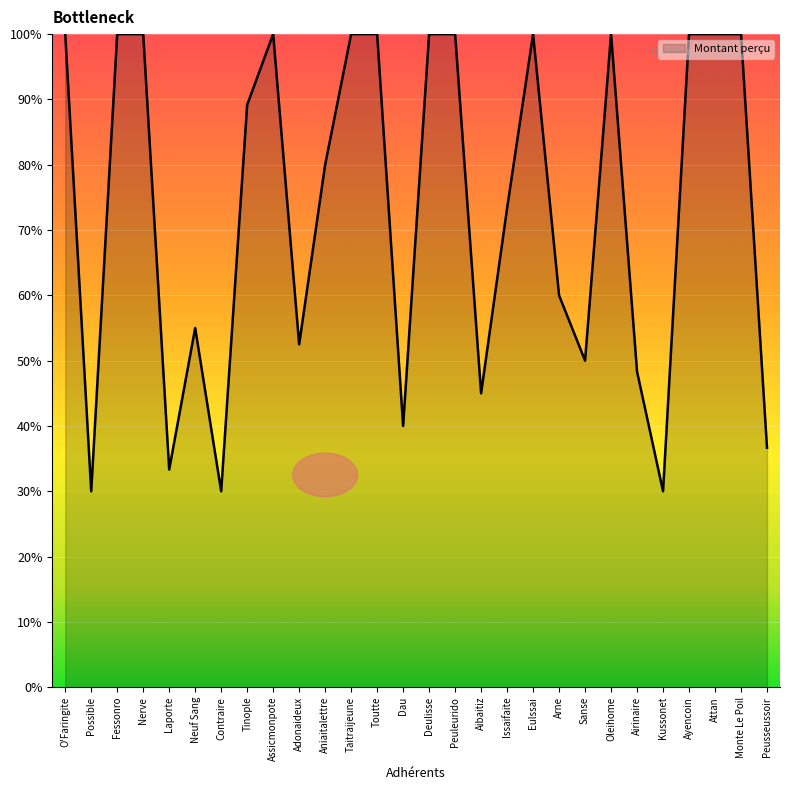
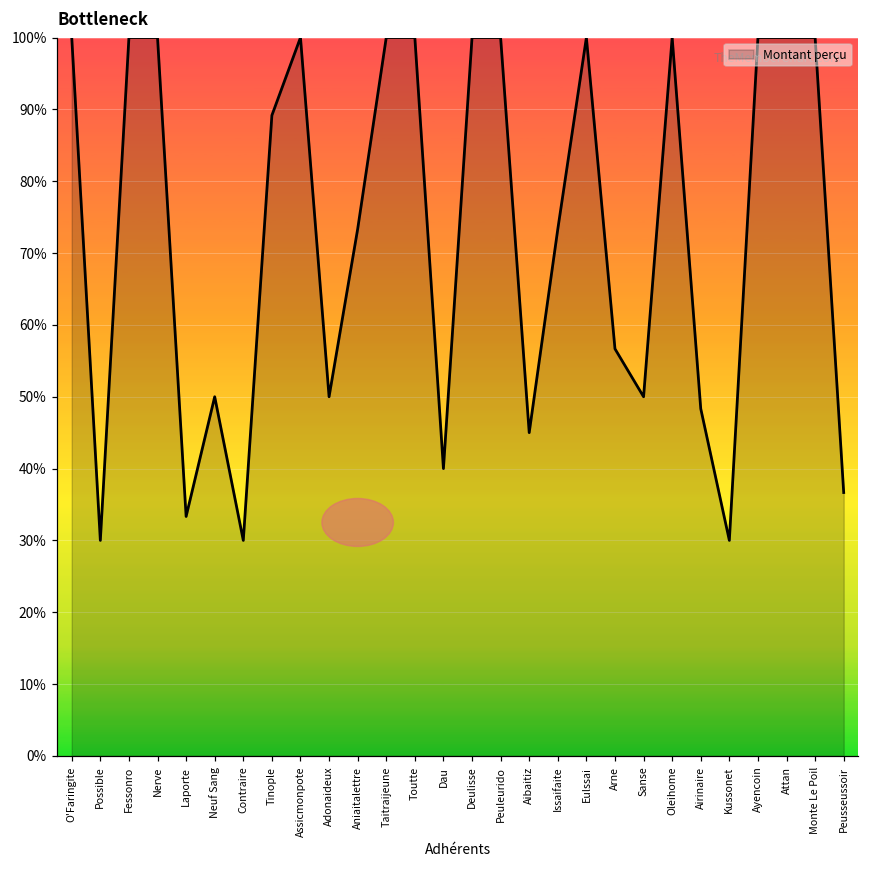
Neuf Sang: 55% -> 50%
Adonaideux: 53% -> 50%
Aniaitalettre: 80% -> 73%
Arne: 60% -> 57%
